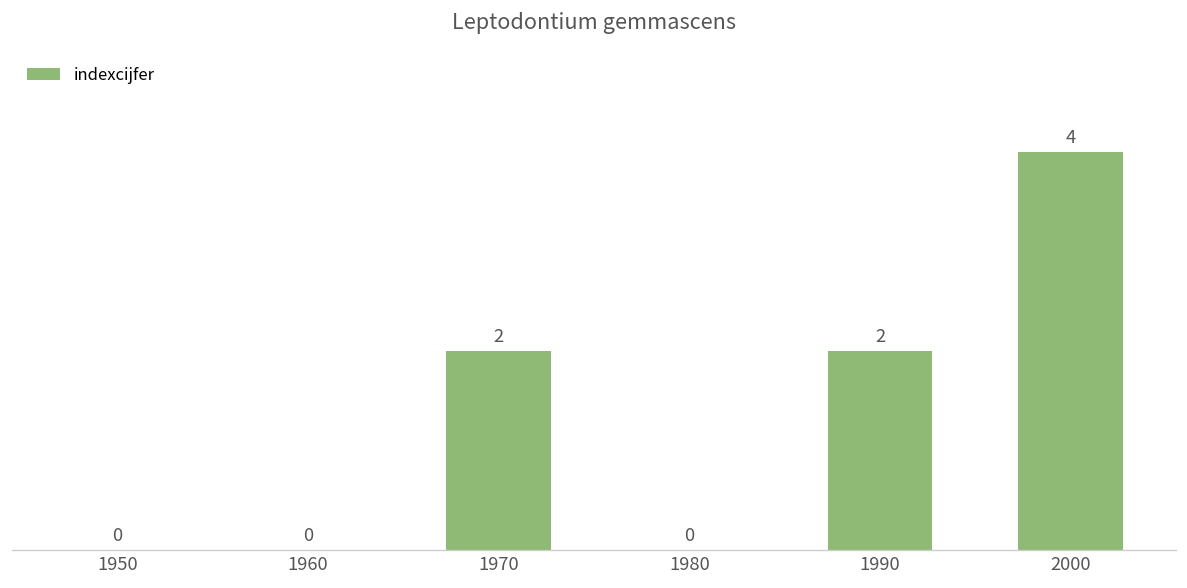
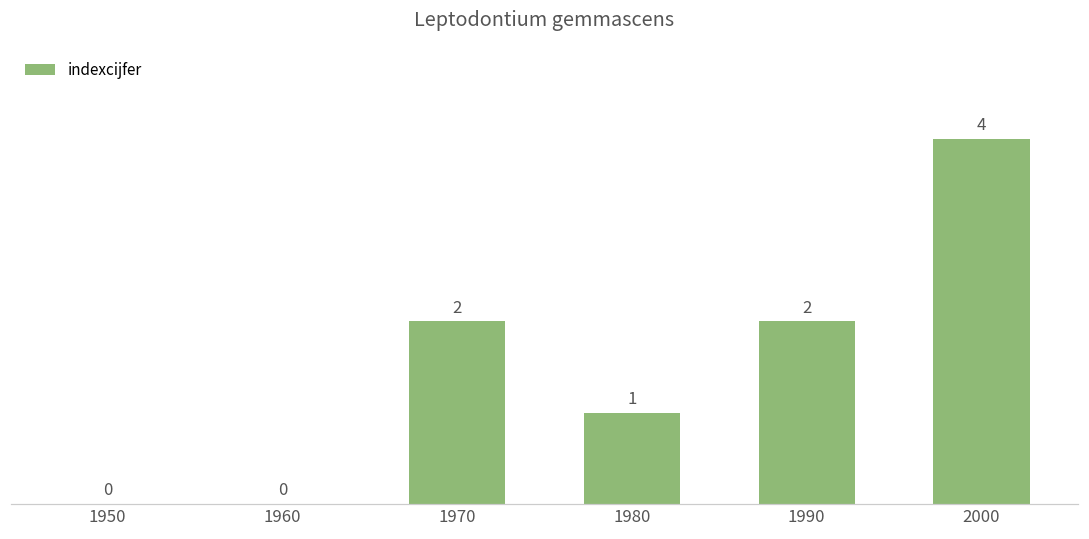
1980: 0 -> 1
